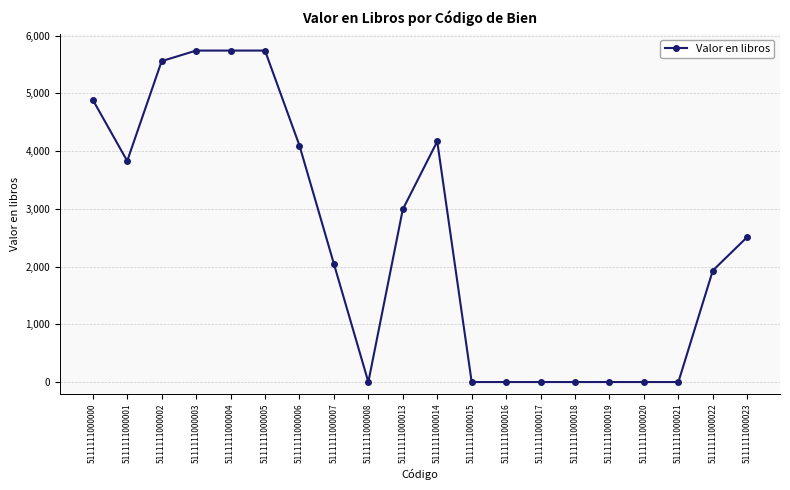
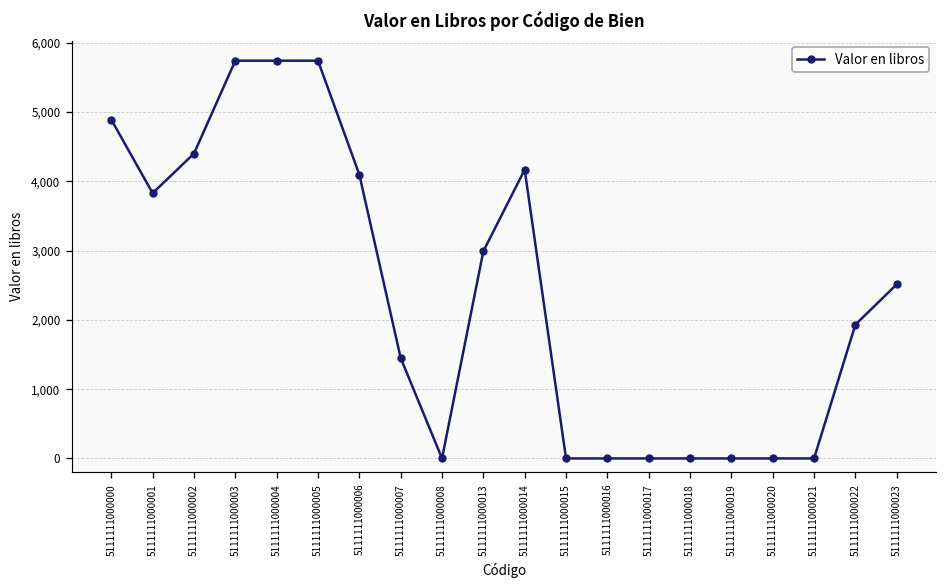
5111111000002: 5,600 -> 4,400
5111111000007: 2,000 -> 1,500
